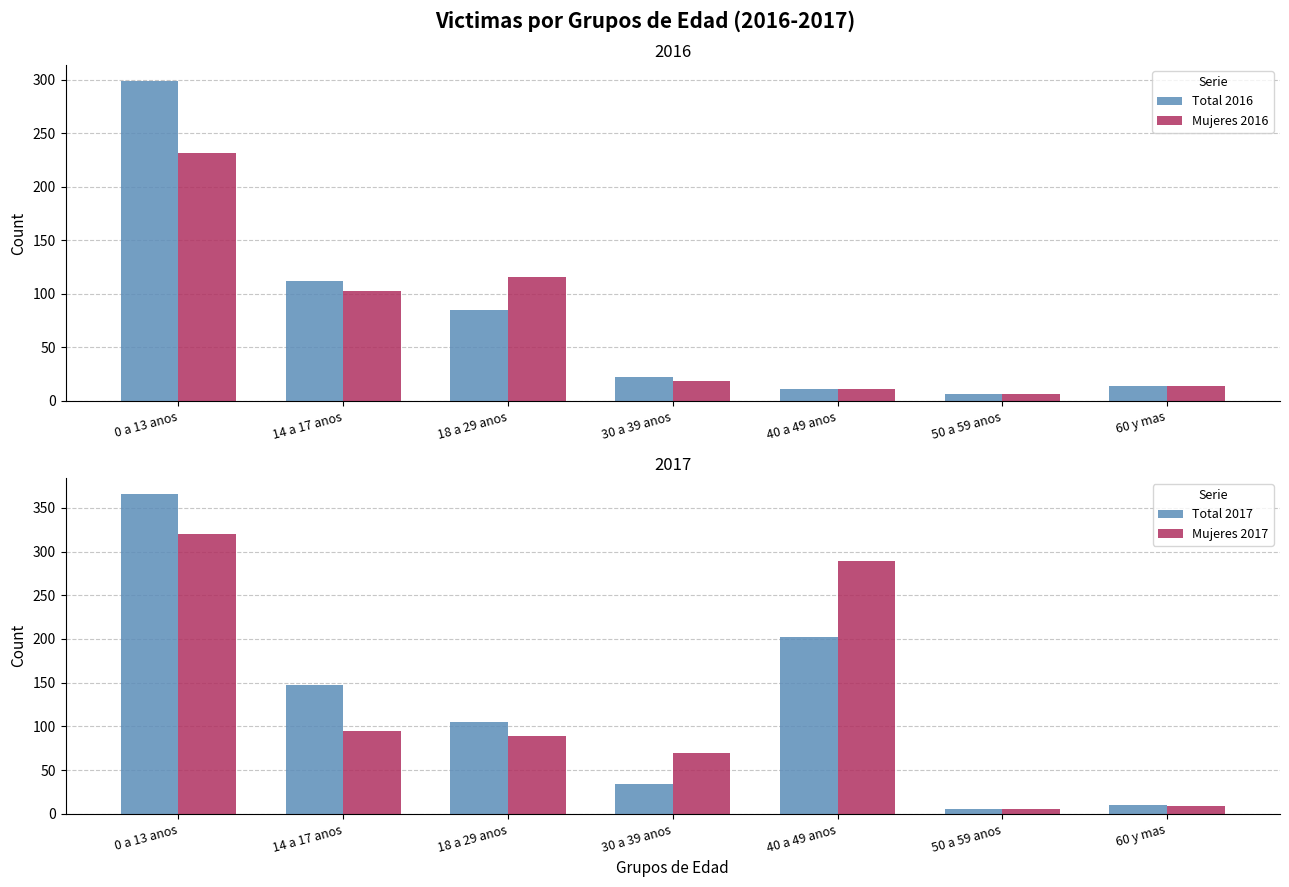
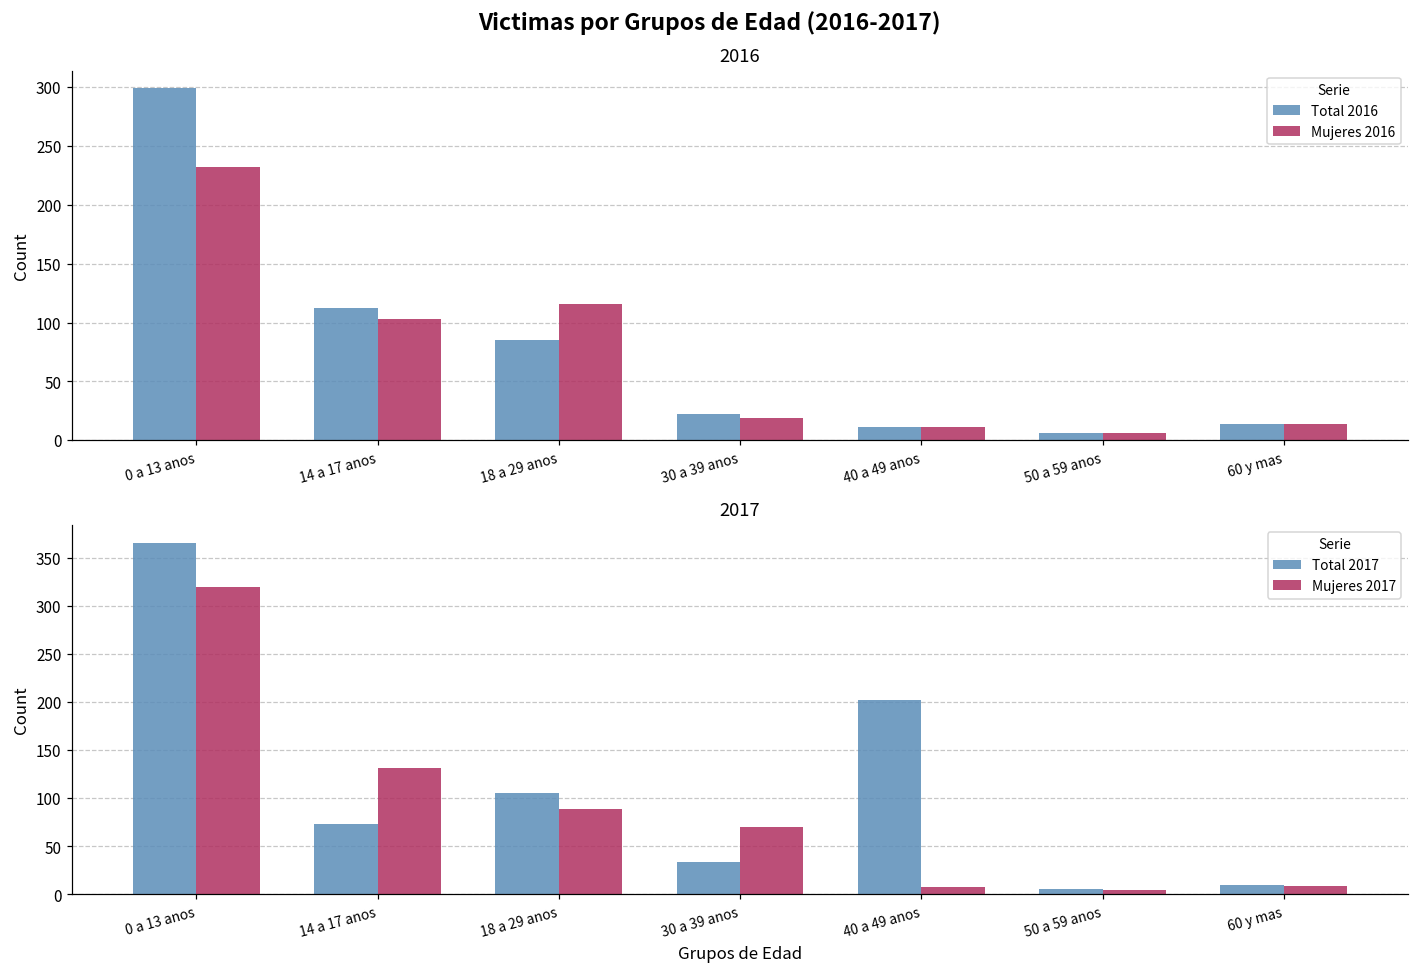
2017, Total 2017, 14 a 17 anos: 150 -> 70
2017, Mujeres 2017, 14 a 17 anos: 100 -> 130
2017, Mujeres 2017, 40 a 49 anos: 290 -> 10
